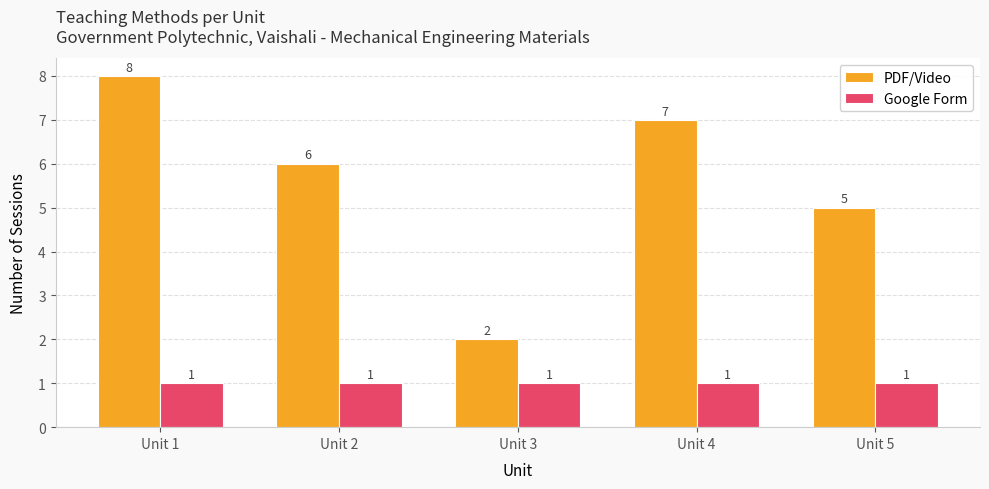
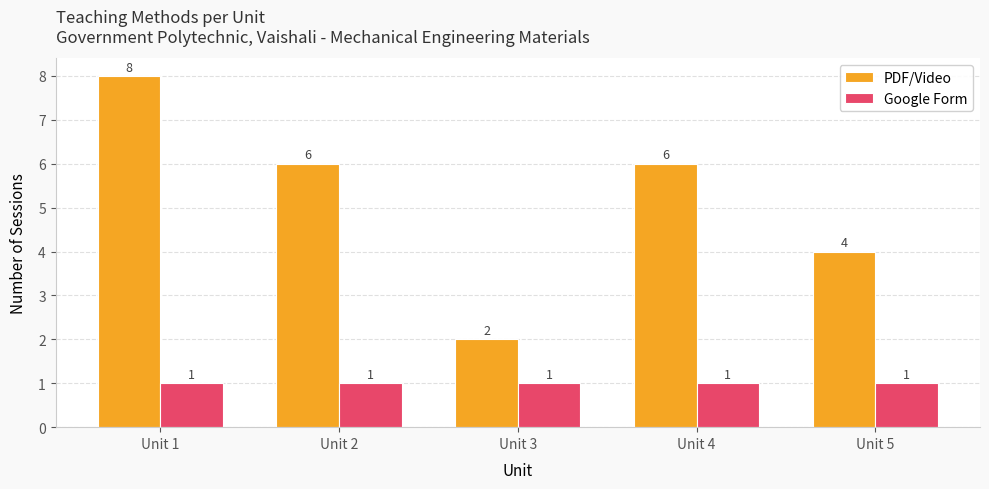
PDF/Video, Unit 4: 7 -> 6
PDF/Video, Unit 5: 5 -> 4
